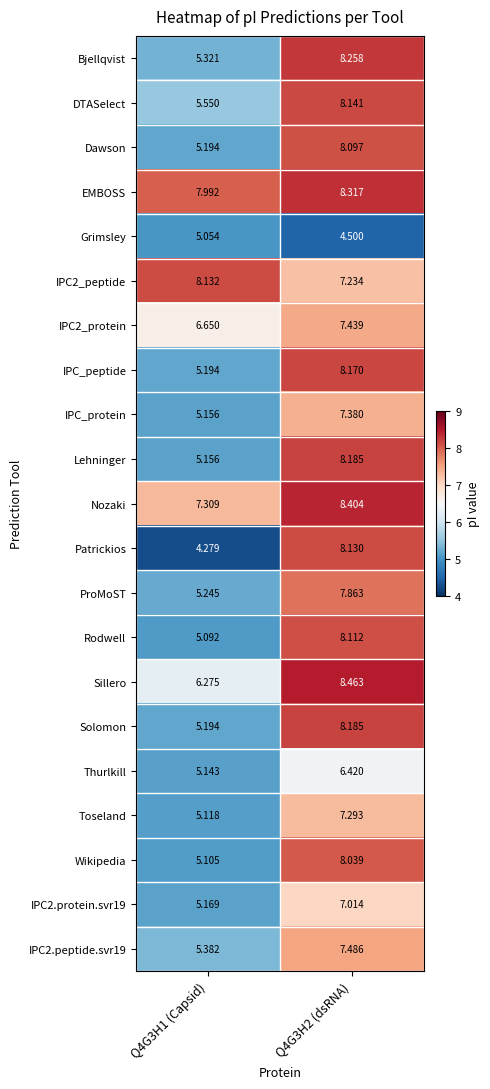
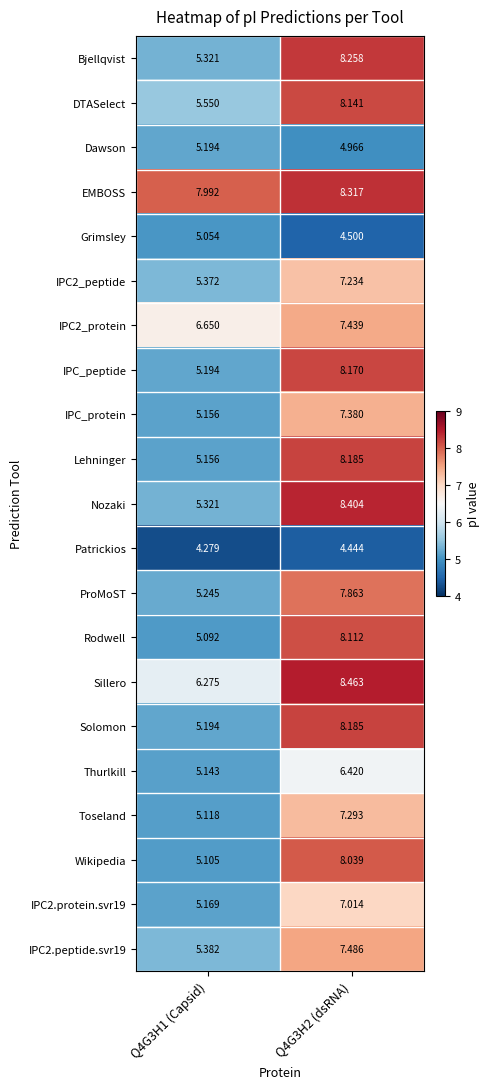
Dawson, Q4G3H2 (dsRNA): 8.097 -> 4.966
IPC2_peptide, Q4G3H1 (Capsid): 8.132 -> 5.372
Nozaki, Q4G3H1 (Capsid): 7.309 -> 5.321
Patrickios, Q4G3H2 (dsRNA): 8.130 -> 4.444
